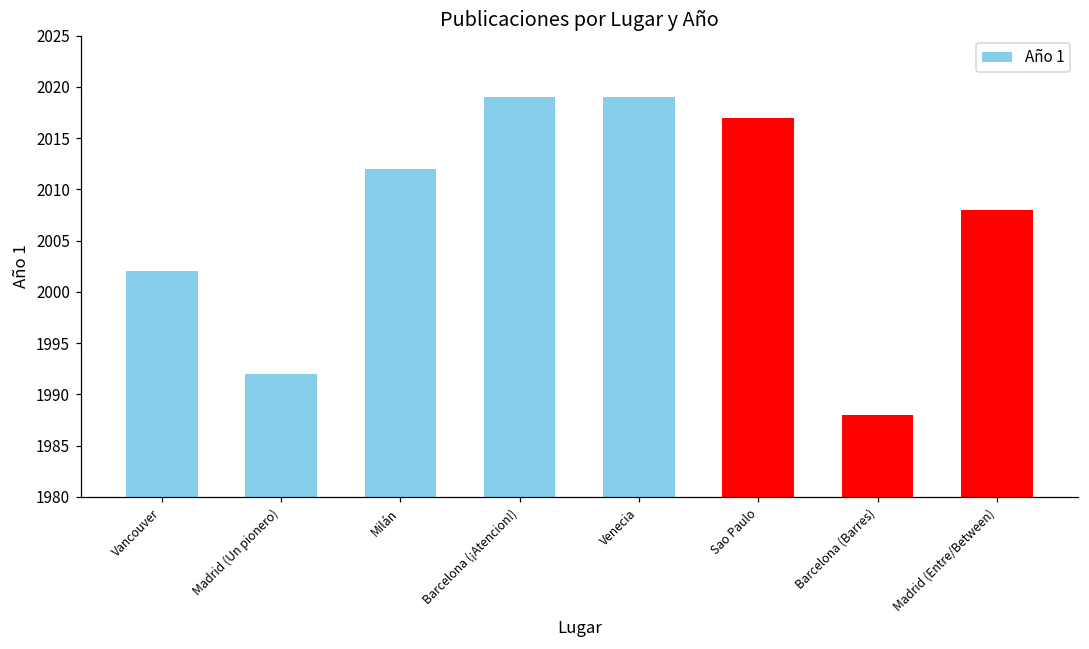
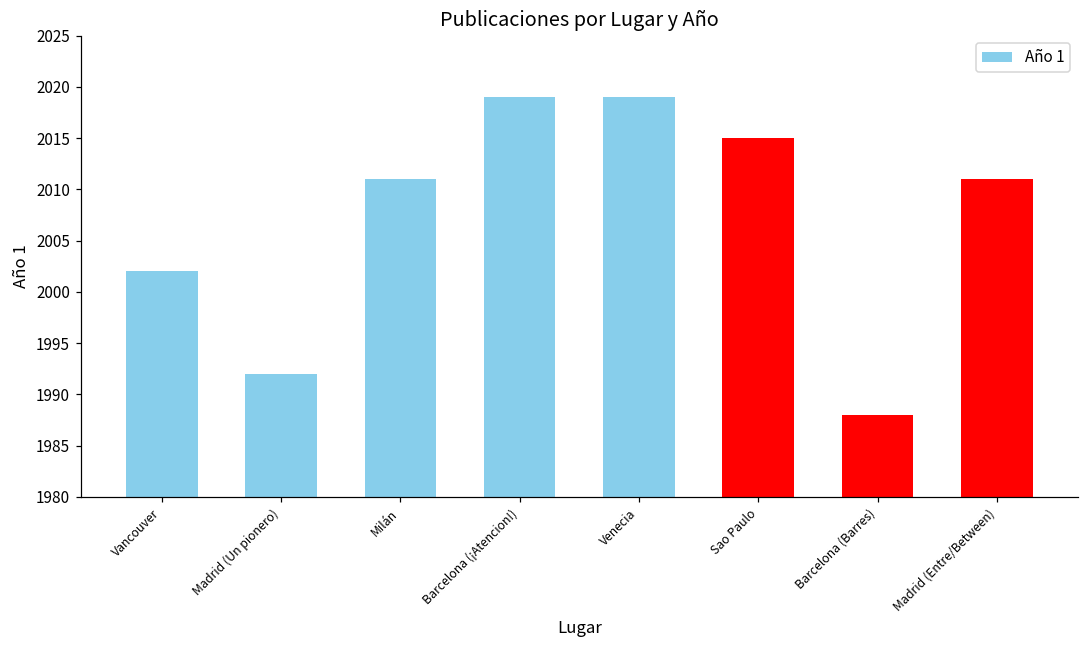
Milán: 2012 -> 2011
Sao Paulo: 2017 -> 2015
Madrid (Entre/Between): 2008 -> 2011
